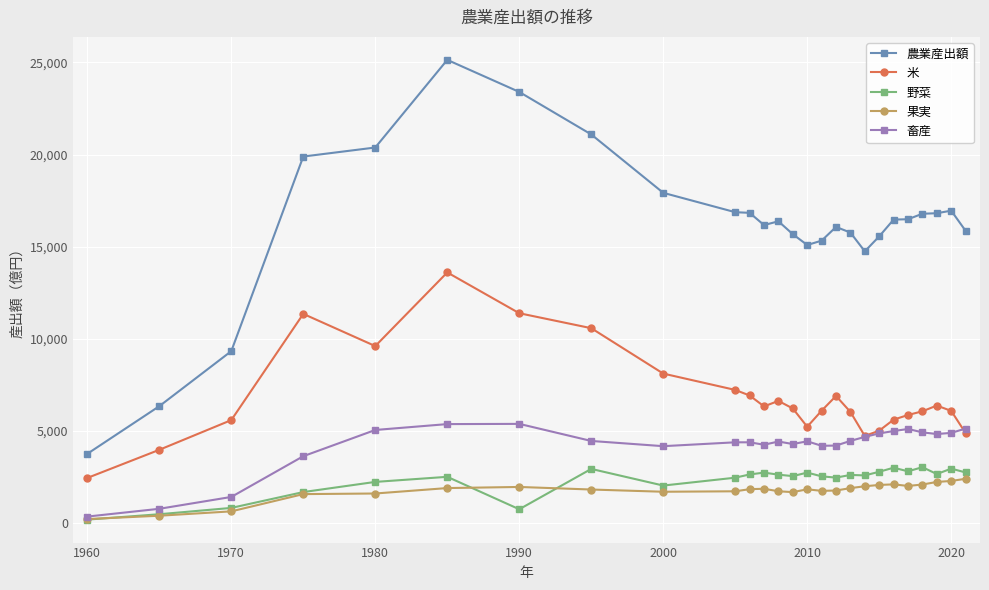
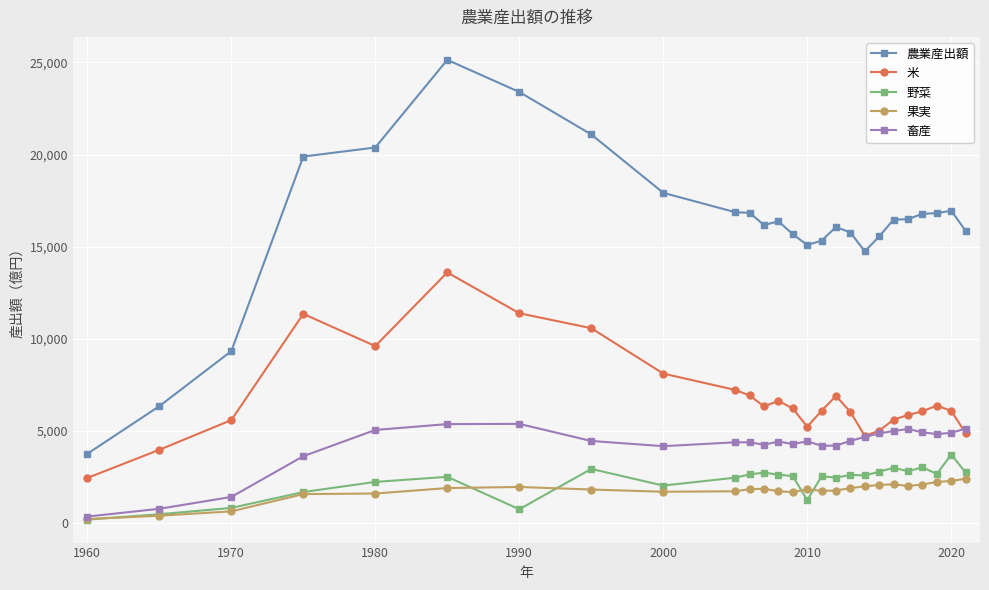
野菜, 2010: 2,700 -> 1,200
野菜, 2020: 3,000 -> 3,700
